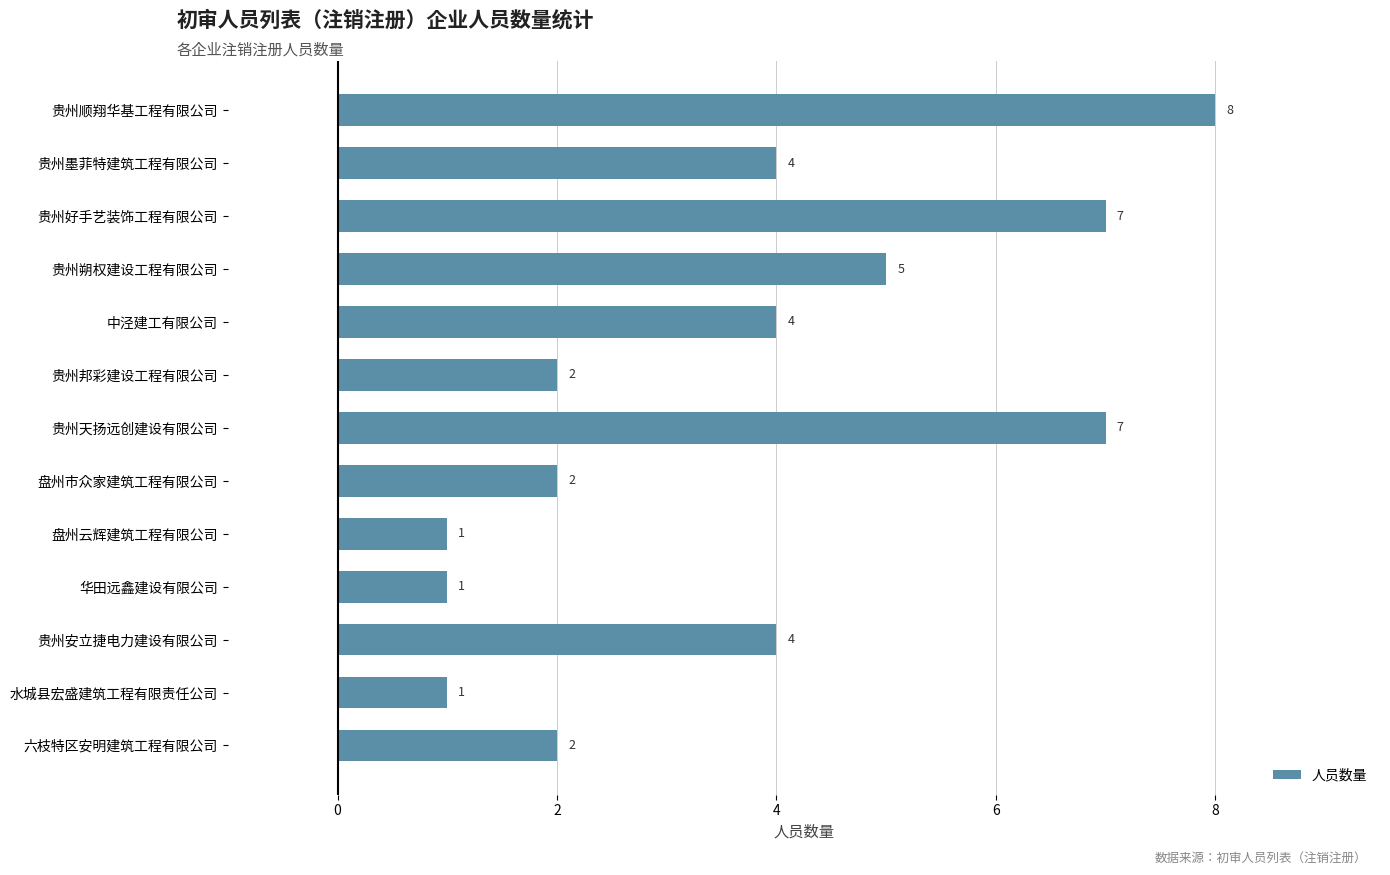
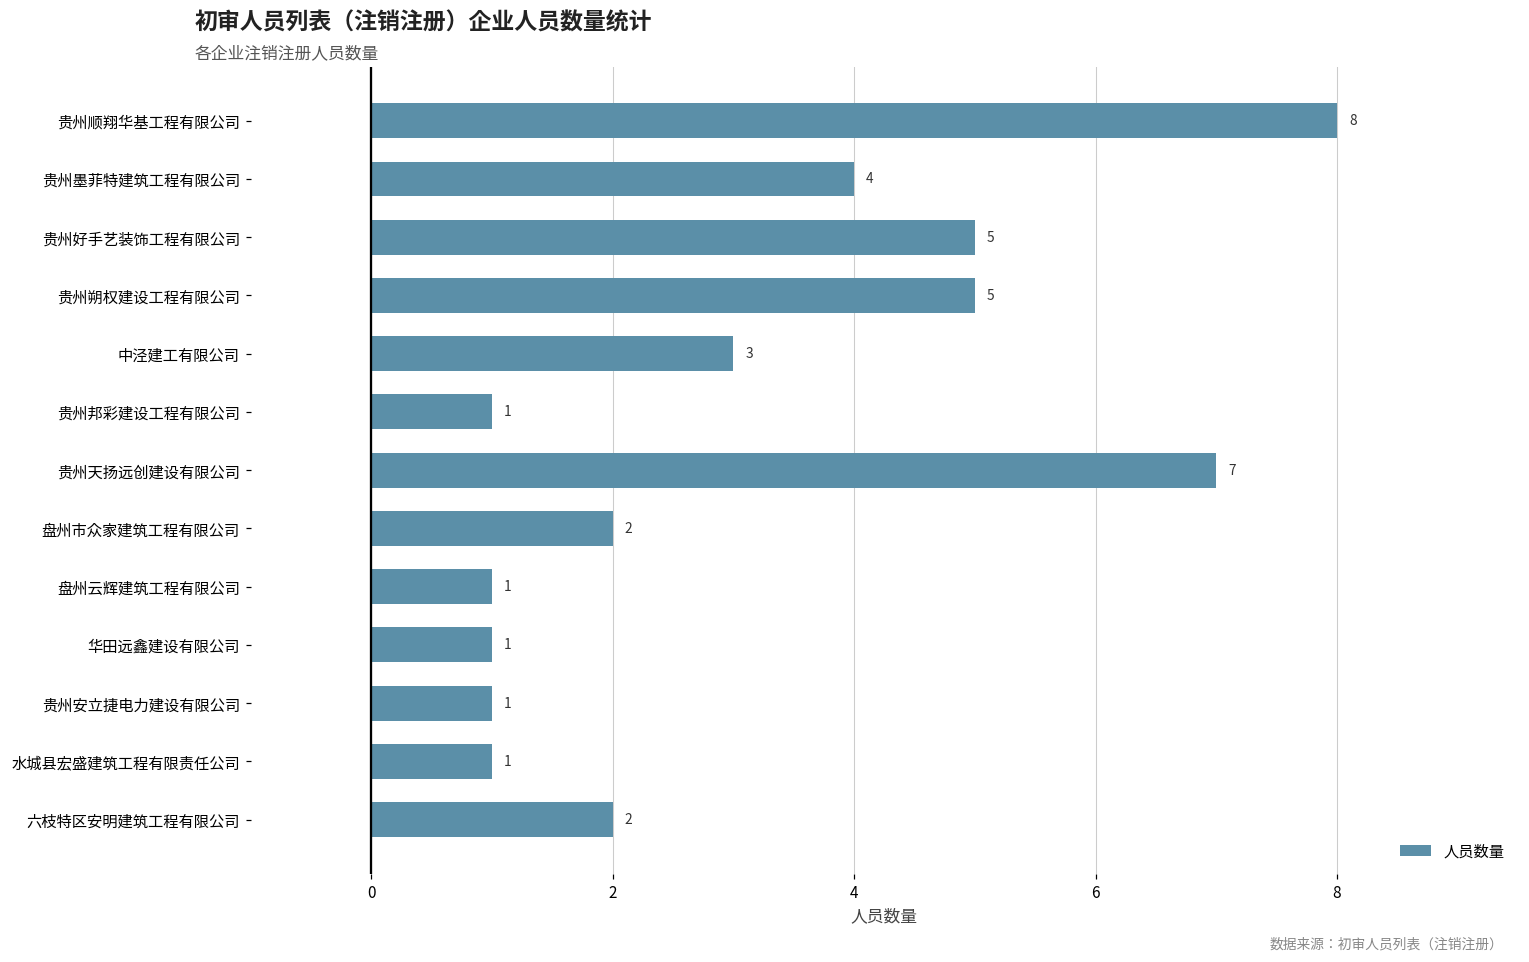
贵州好手艺装饰工程有限公司: 7 -> 5
中泾建工有限公司: 4 -> 3
贵州邦彩建设工程有限公司: 2 -> 1
贵州安立捷电力建设有限公司: 4 -> 1
